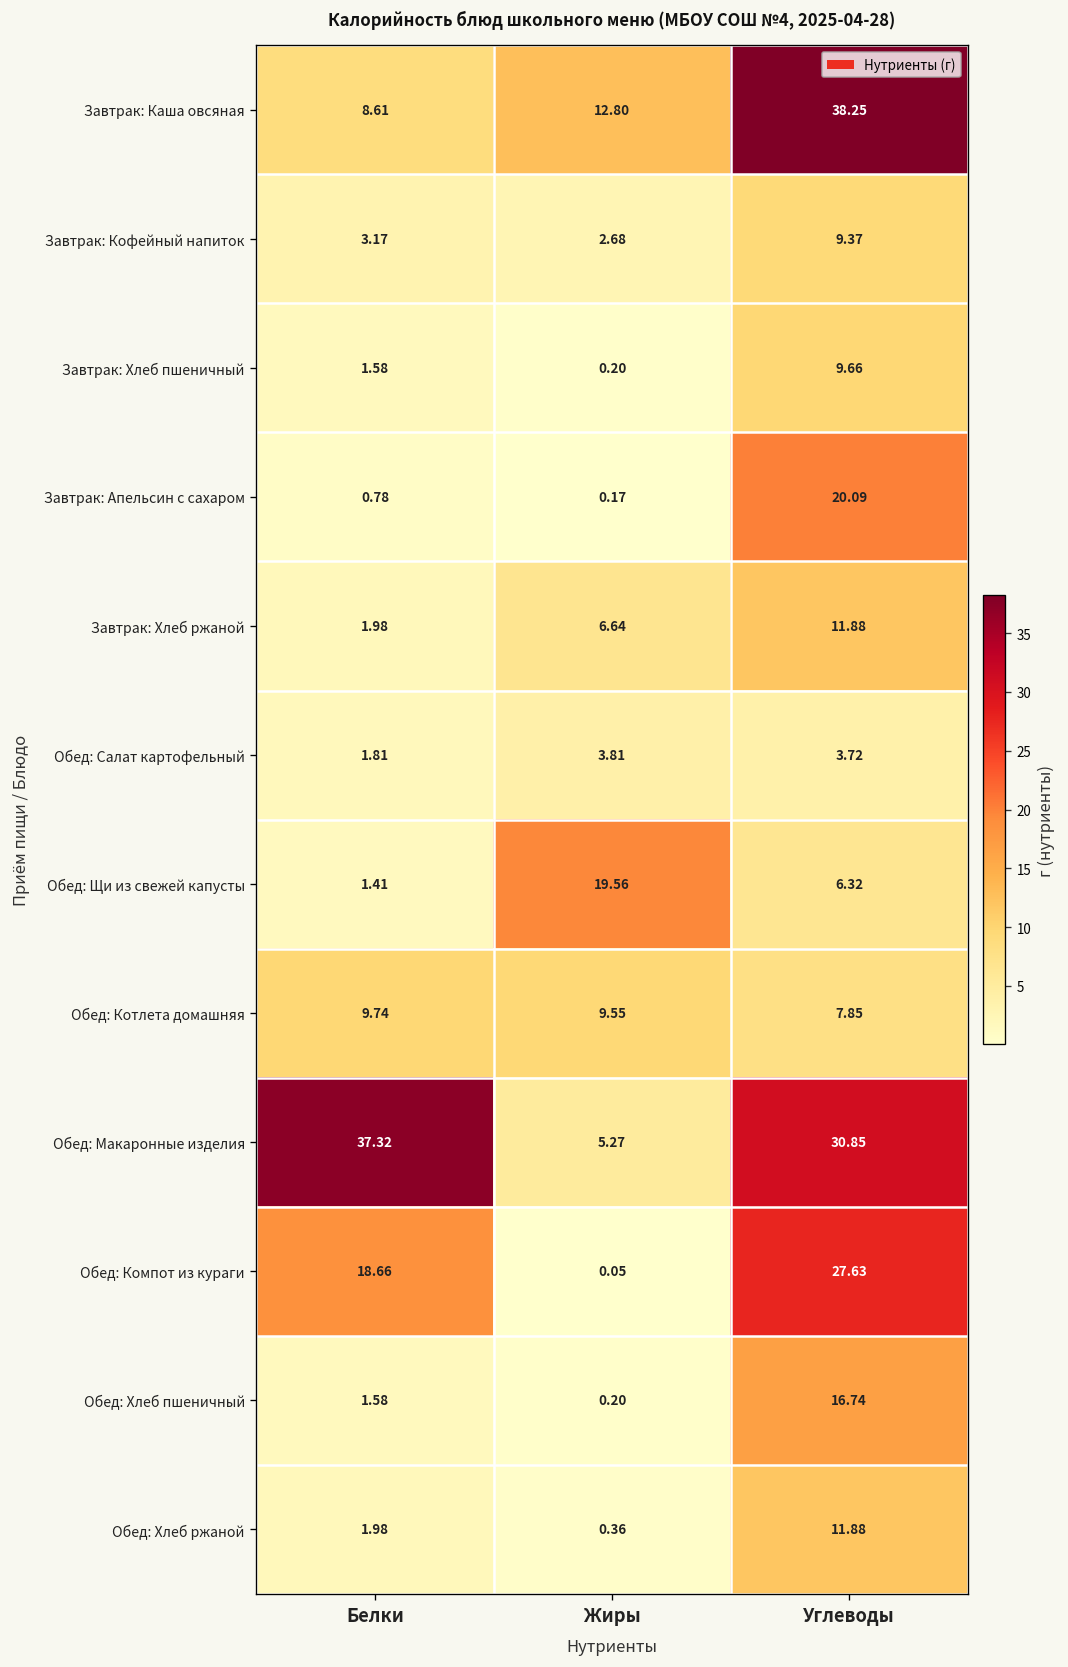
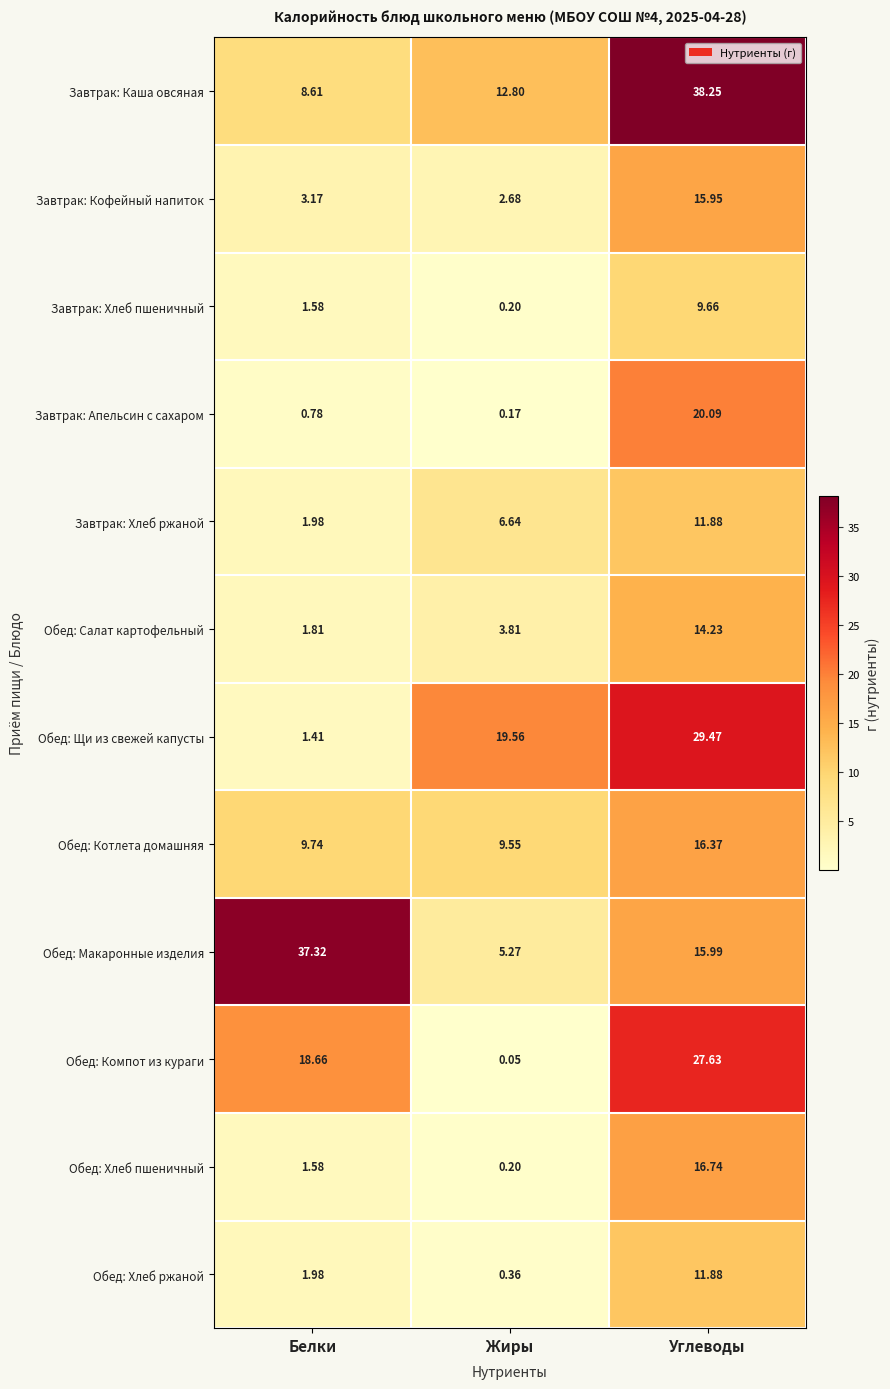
Завтрак: Кофейный напиток, Углеводы: 9.37 -> 15.95
Обед: Салат картофельный, Углеводы: 3.72 -> 14.23
Обед: Щи из свежей капусты, Углеводы: 6.32 -> 29.47
Обед: Котлета домашняя, Углеводы: 7.85 -> 16.37
Обед: Макаронные изделия, Углеводы: 30.85 -> 15.99
